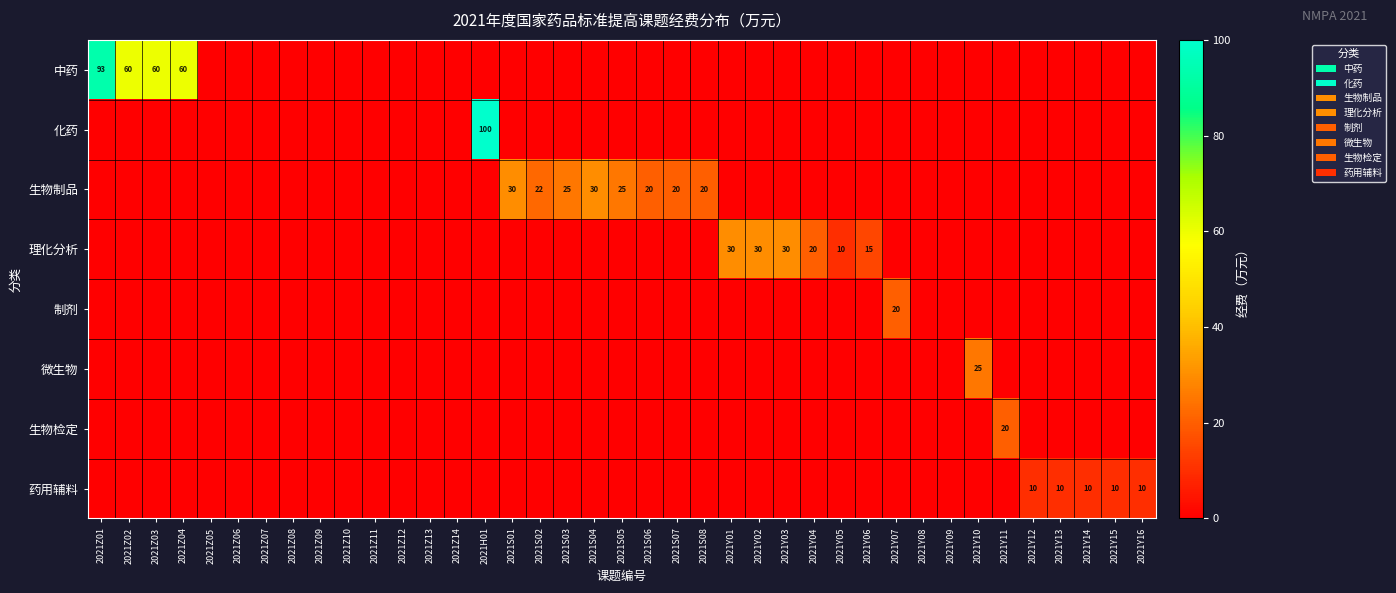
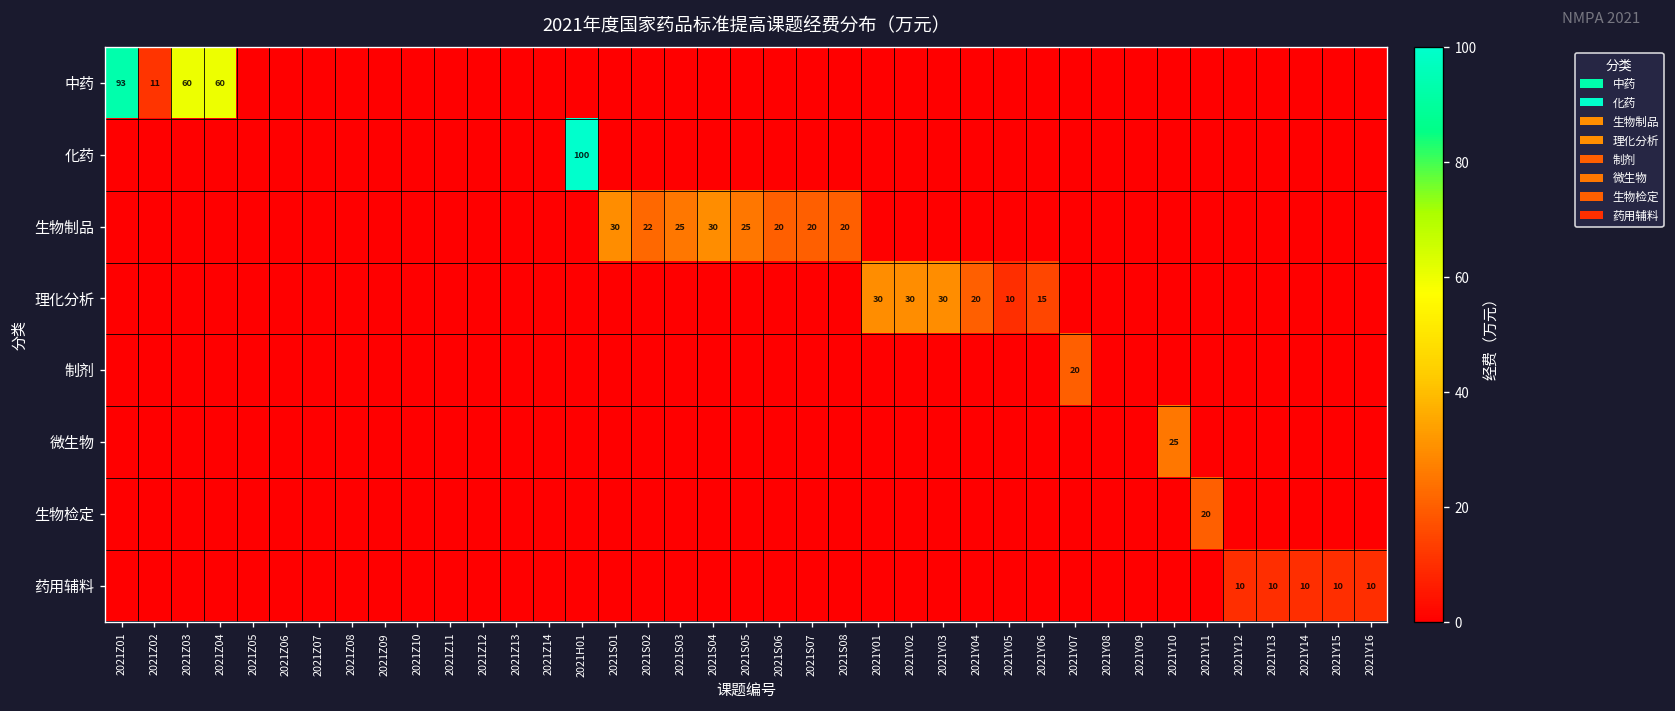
中药, 2021Z02: 60 -> 11
